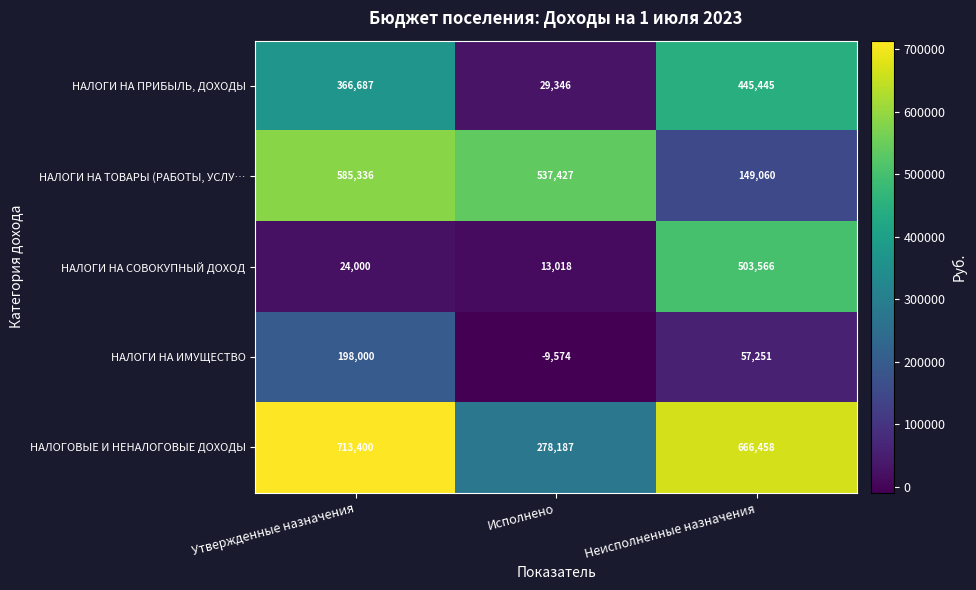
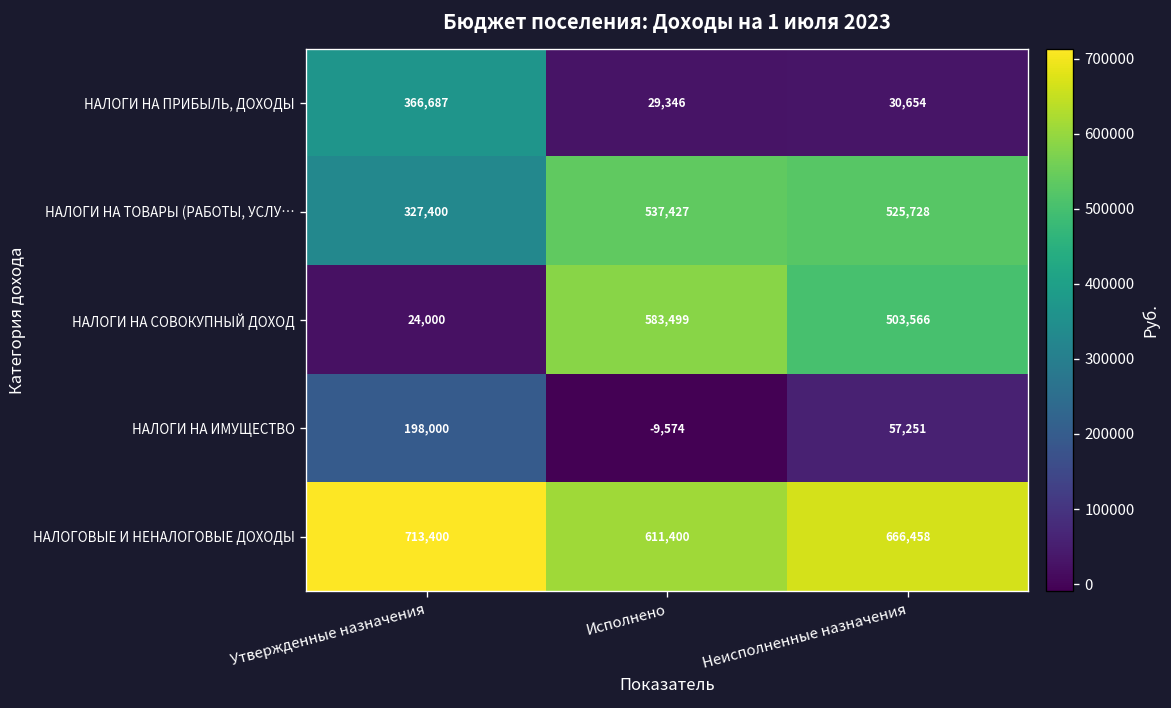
НАЛОГИ НА ПРИБЫЛЬ, ДОХОДЫ, Неисполненные назначения: 445,445 -> 30,654
НАЛОГИ НА ТОВАРЫ (РАБОТЫ, УСЛУ…, Утвержденные назначения: 585,336 -> 327,400
НАЛОГИ НА ТОВАРЫ (РАБОТЫ, УСЛУ…, Неисполненные назначения: 149,060 -> 525,728
НАЛОГИ НА СОВОКУПНЫЙ ДОХОД, Исполнено: 13,018 -> 583,499
НАЛОГОВЫЕ И НЕНАЛОГОВЫЕ ДОХОДЫ, Исполнено: 278,187 -> 611,400
